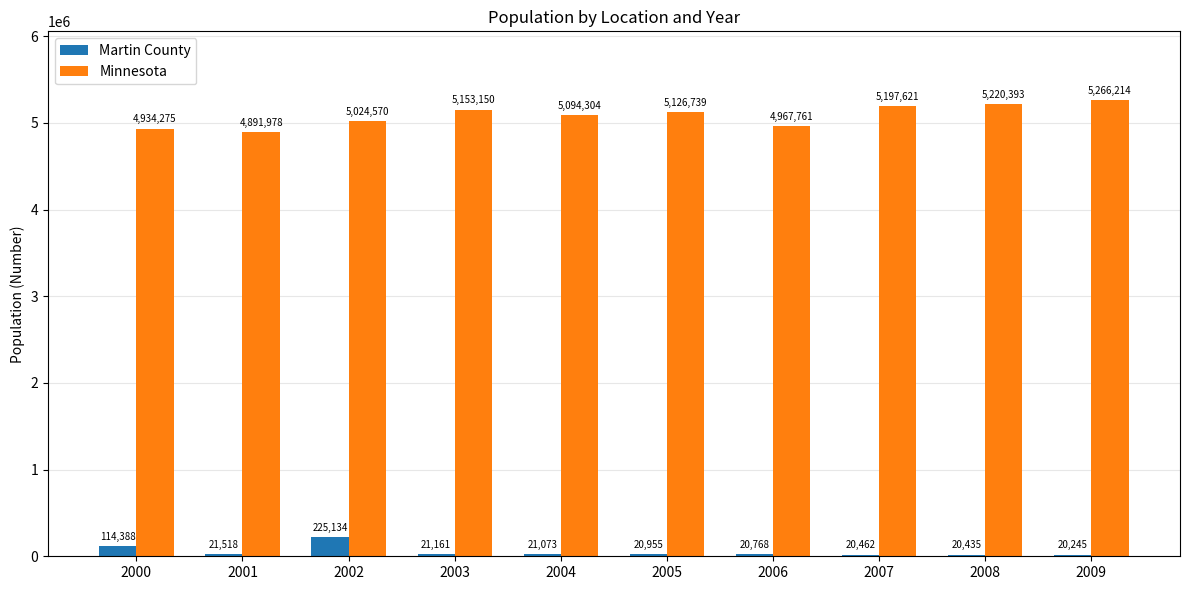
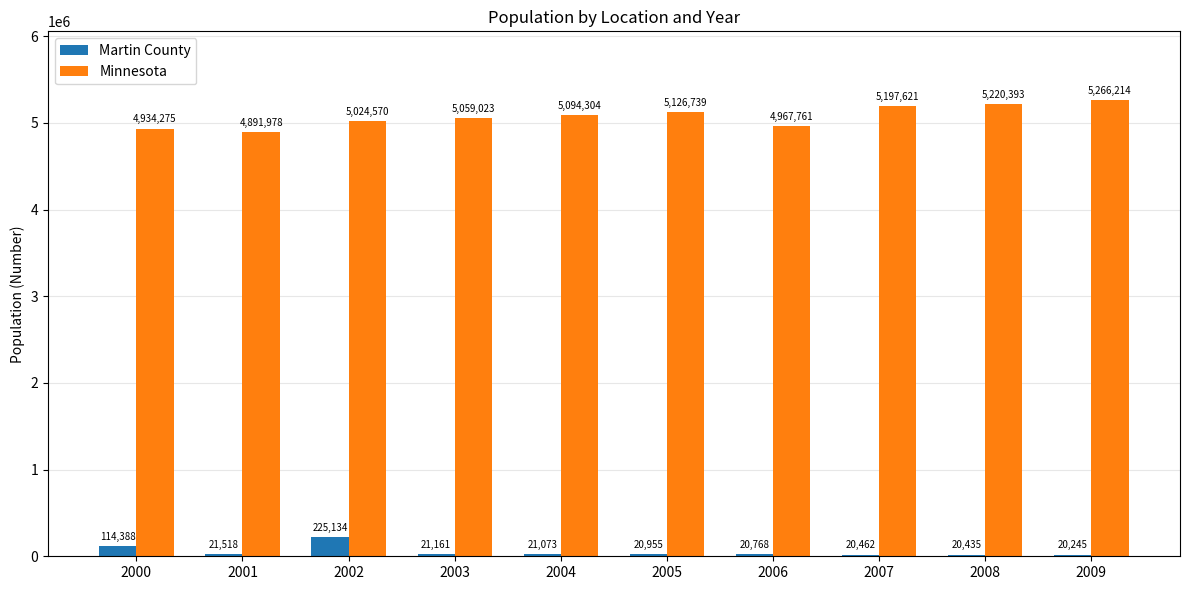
Minnesota, 2003: 5,153,150 -> 5,059,023
